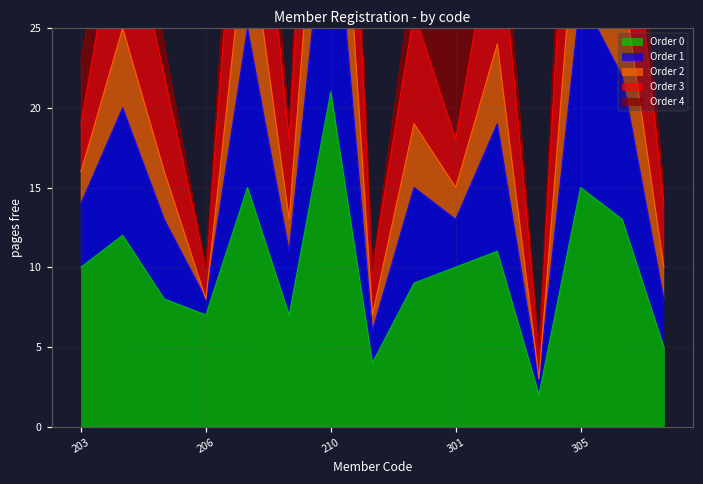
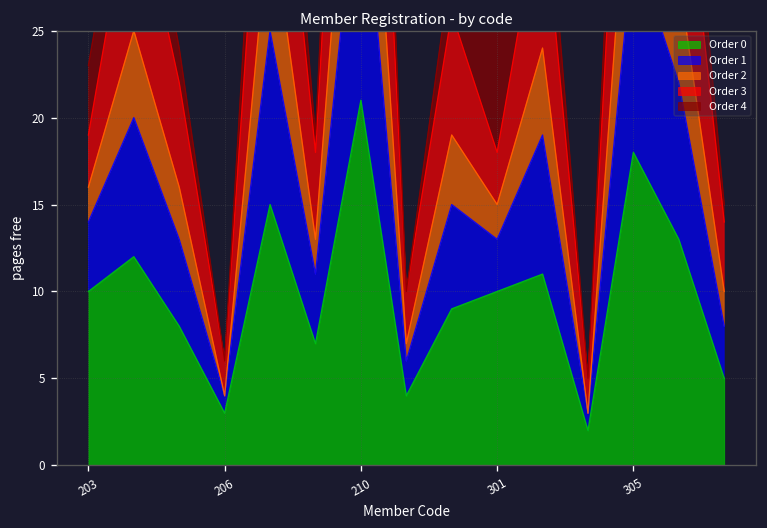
Order 0, 206: 7 -> 3
Order 0, 305: 15 -> 18
